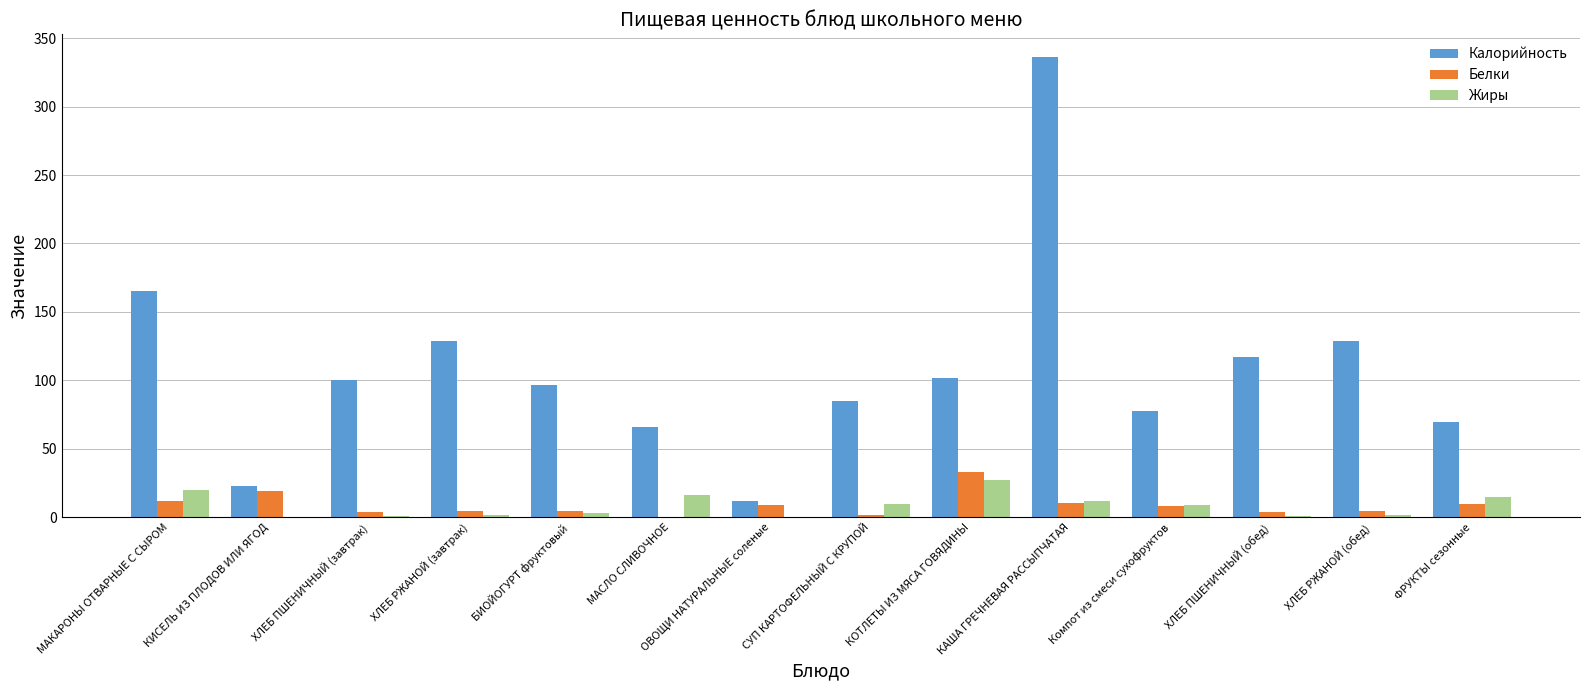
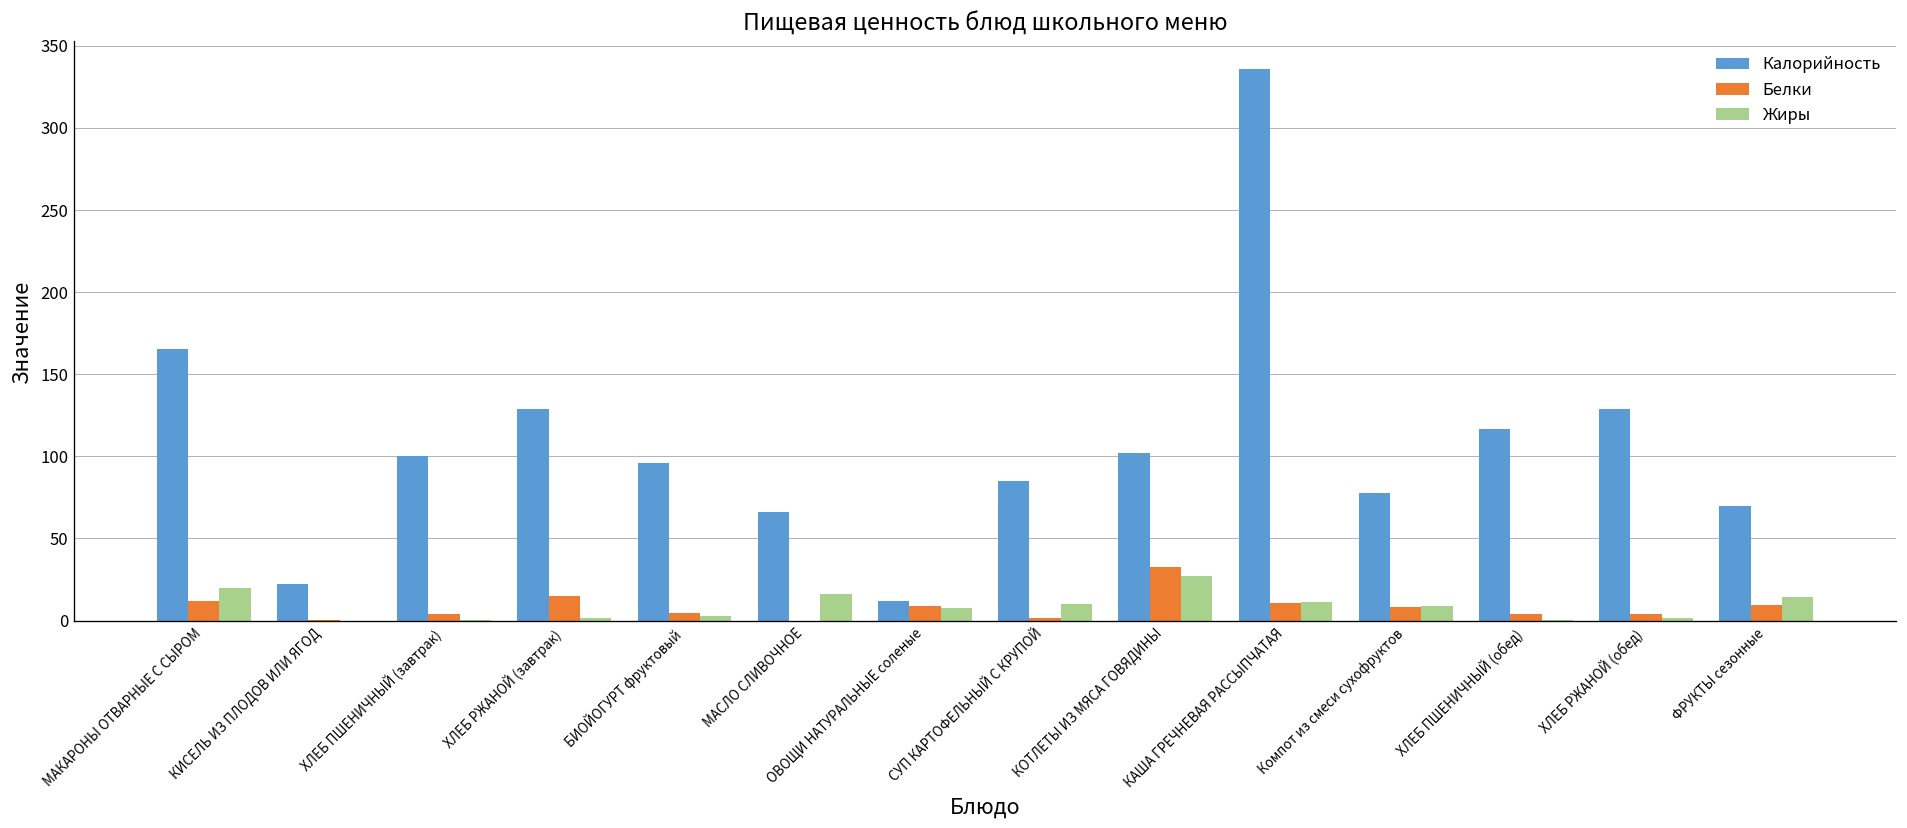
Белки, КИСЕЛЬ ИЗ ПЛОДОВ ИЛИ ЯГОД: 19 -> 0
Белки, ХЛЕБ РЖАНОЙ (завтрак): 4 -> 15
Жиры, ОВОЩИ НАТУРАЛЬНЫЕ соленые: 0 -> 8
